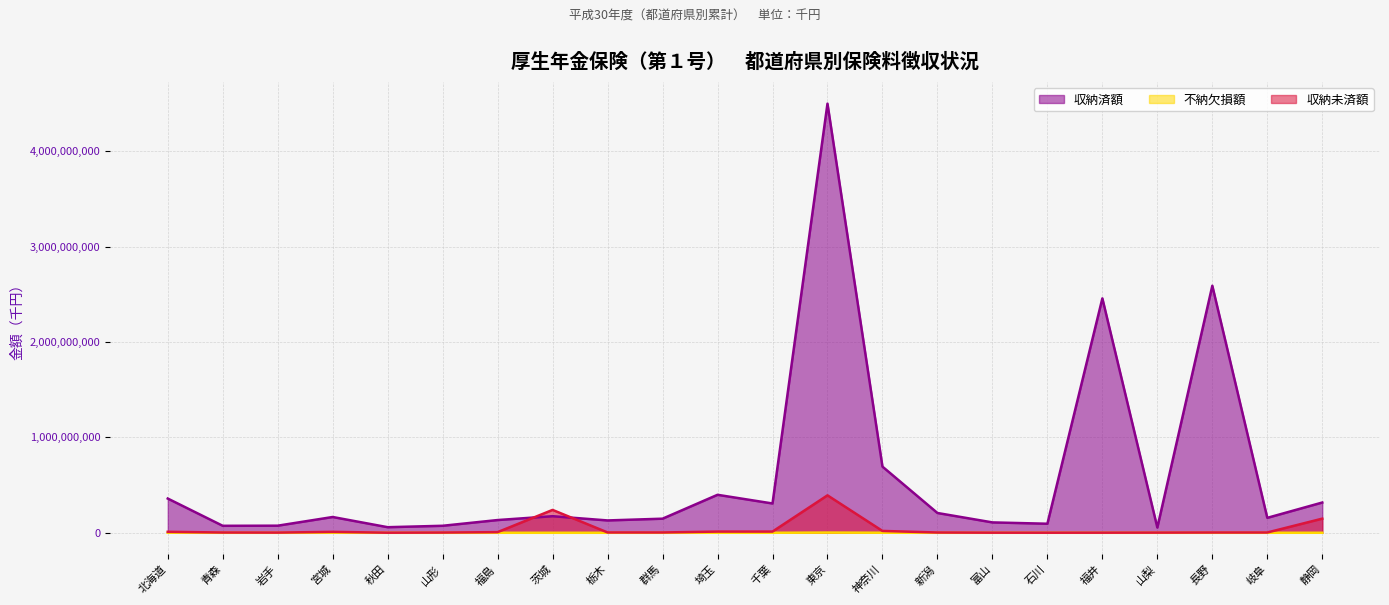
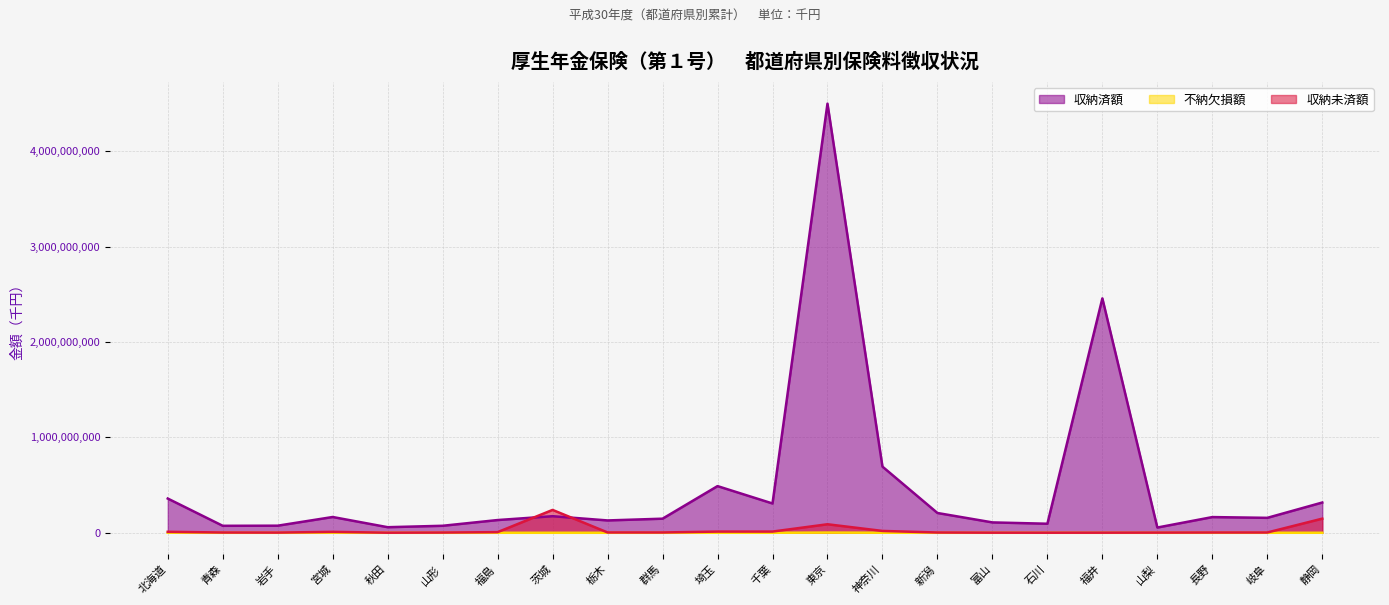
収納済額, 埼玉: 400,000,000 -> 500,000,000
収納未済額, 東京: 400,000,000 -> 100,000,000
収納済額, 長野: 2,600,000,000 -> 200,000,000
